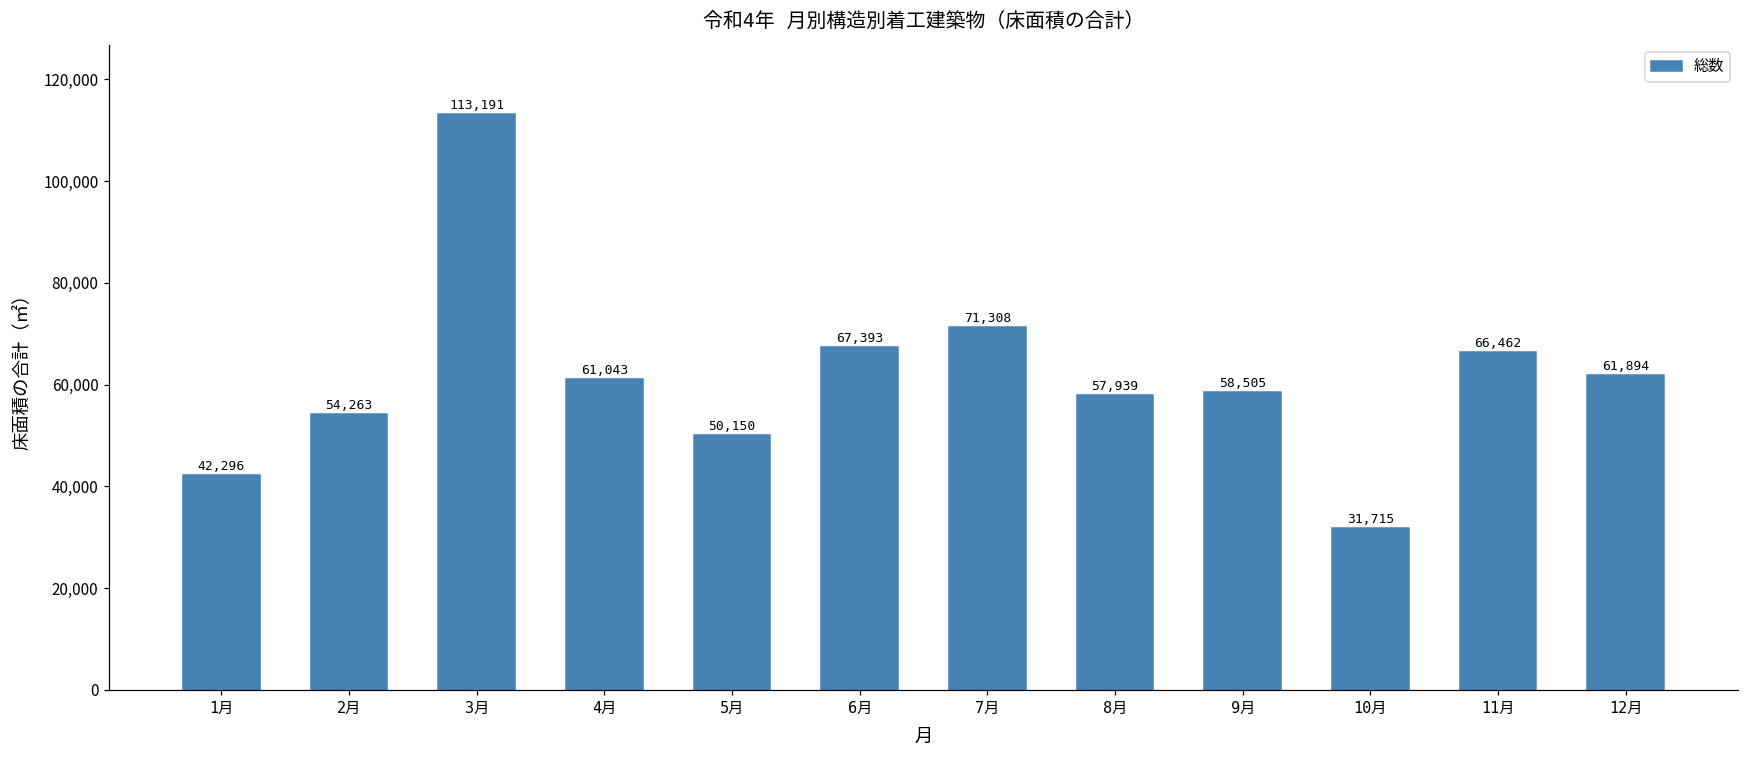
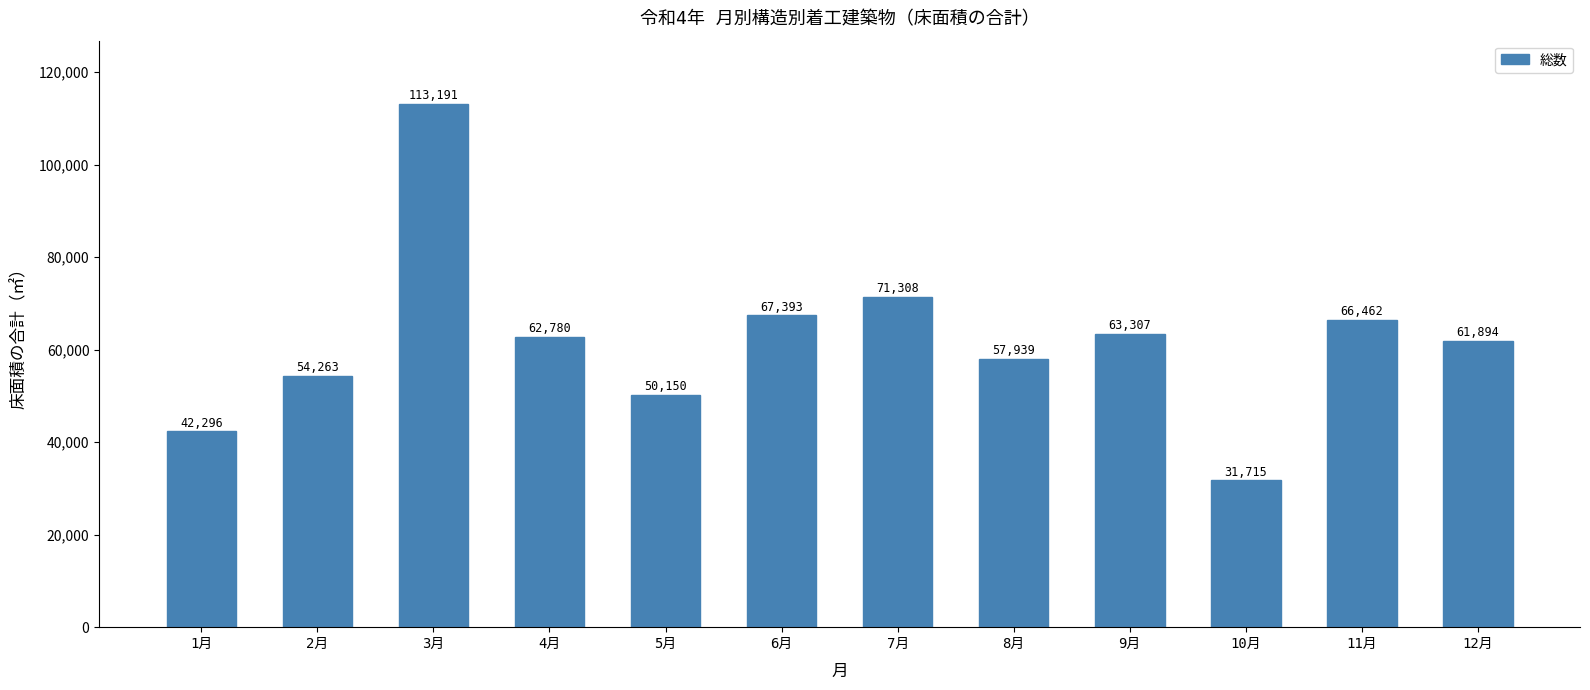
4月: 61,043 -> 62,780
9月: 58,505 -> 63,307
